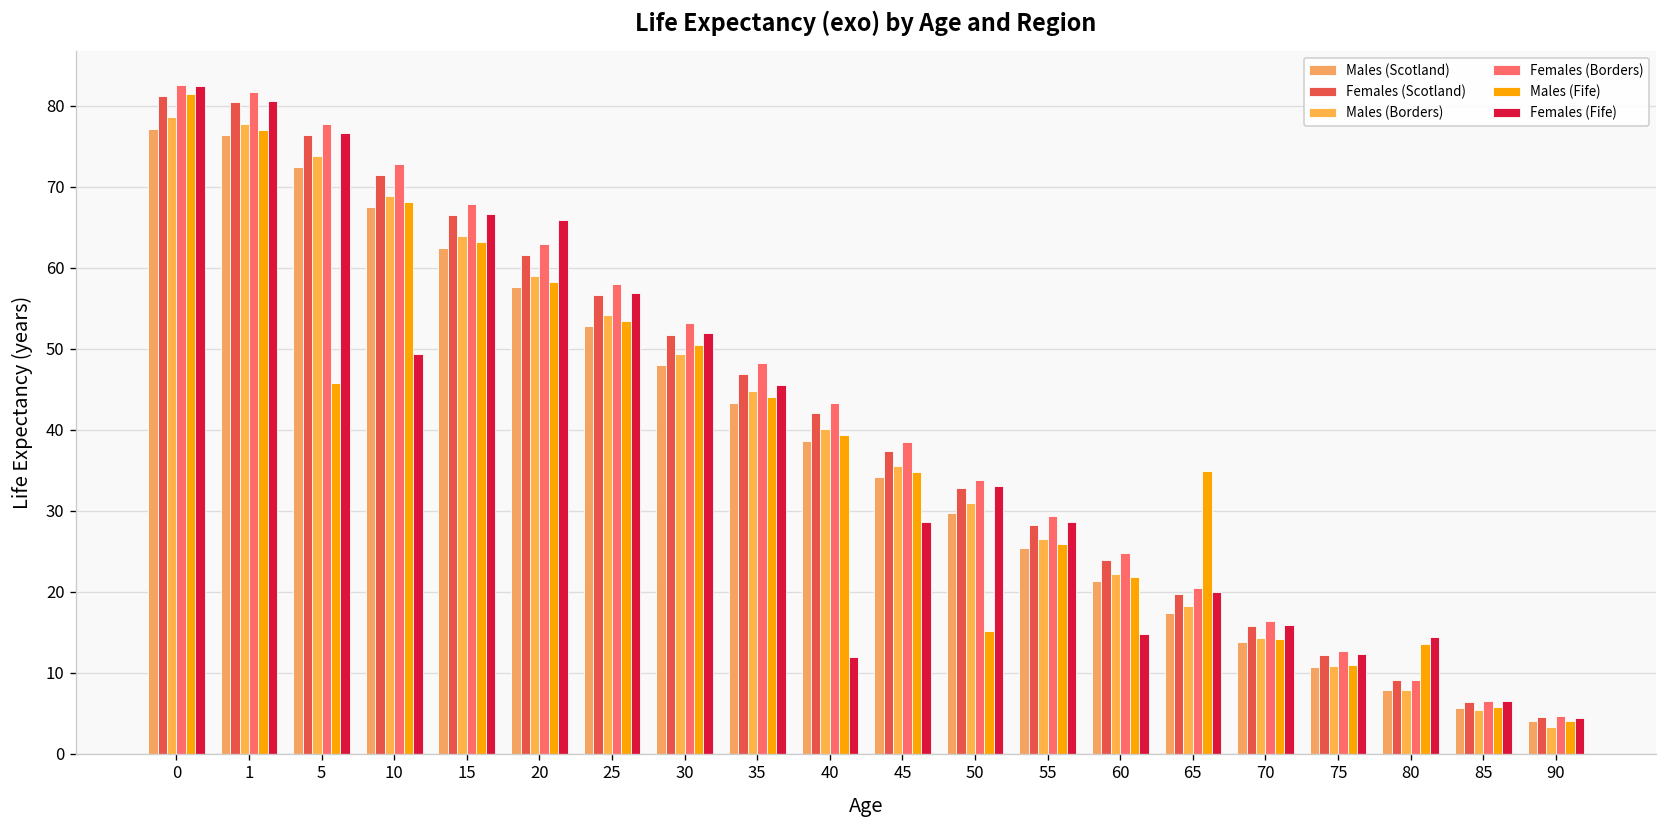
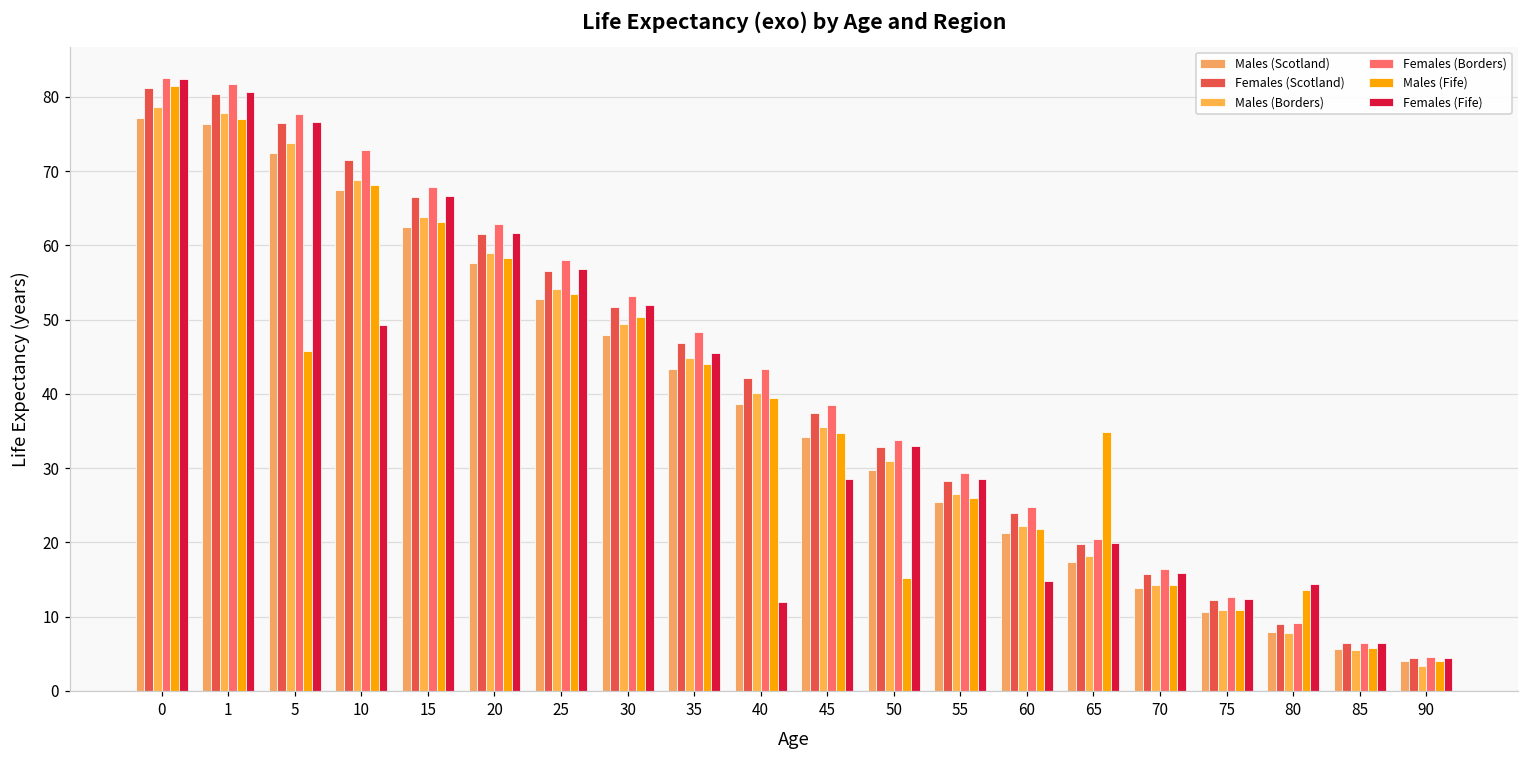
Females (Fife), 20: 66 -> 62
